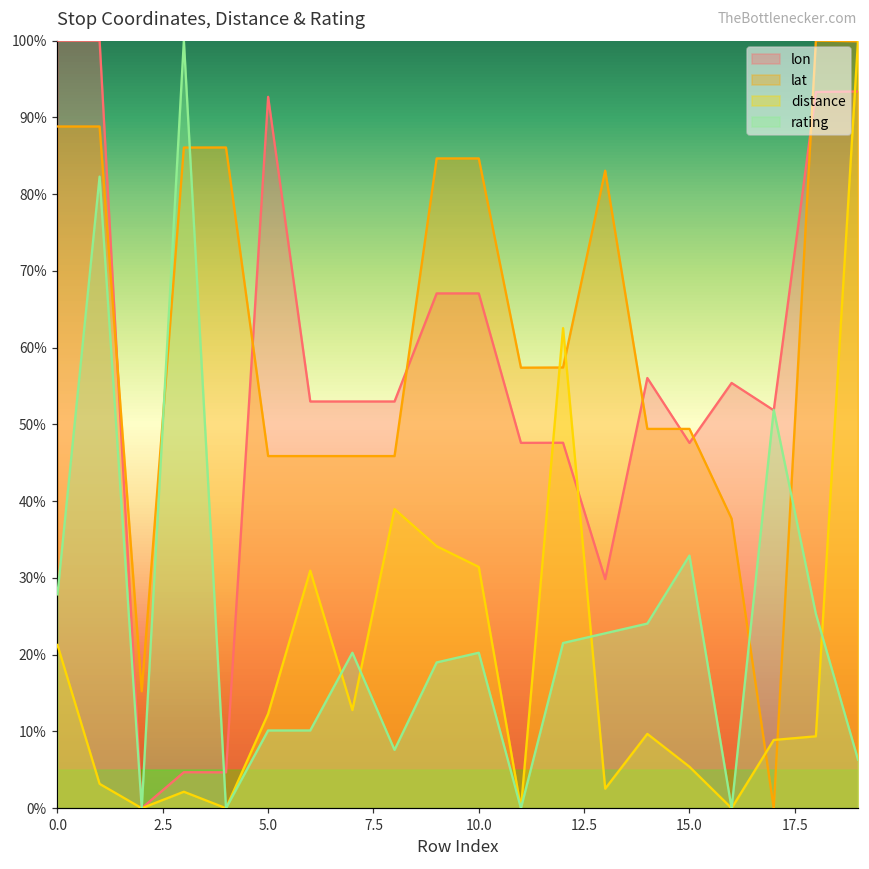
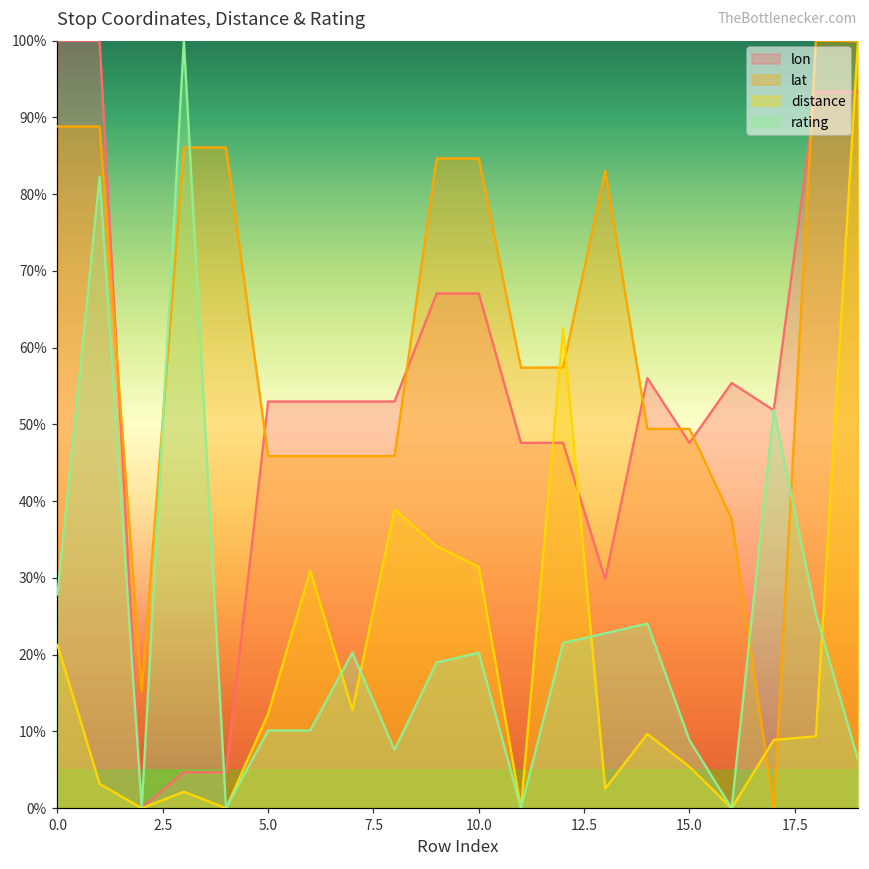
lon, 5.0: 93% -> 53%
rating, 15.0: 33% -> 9%
